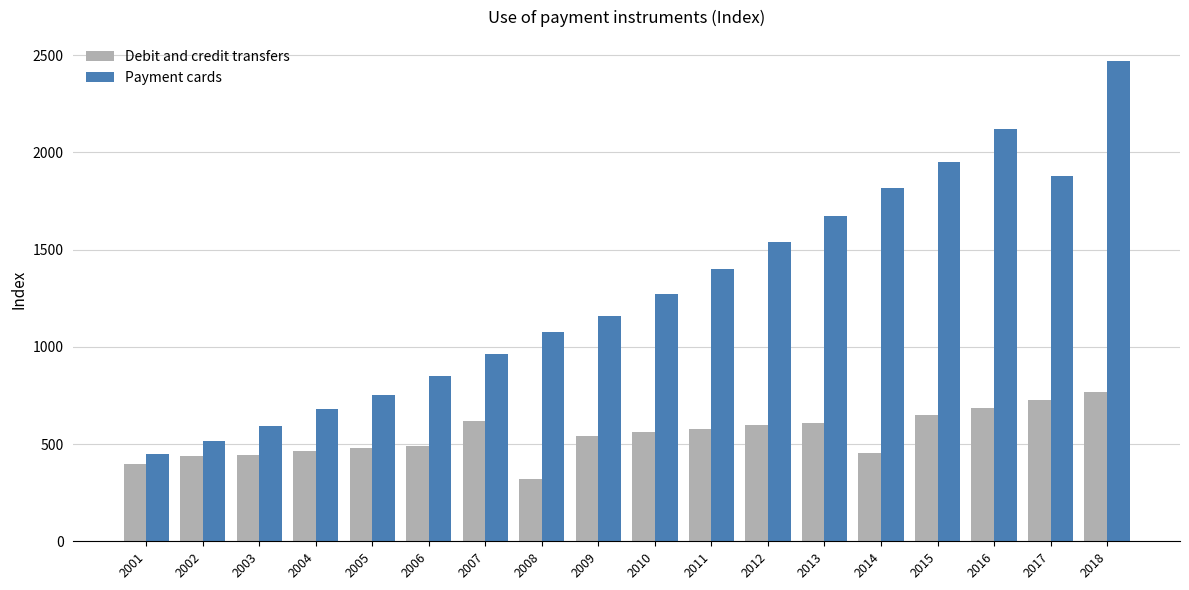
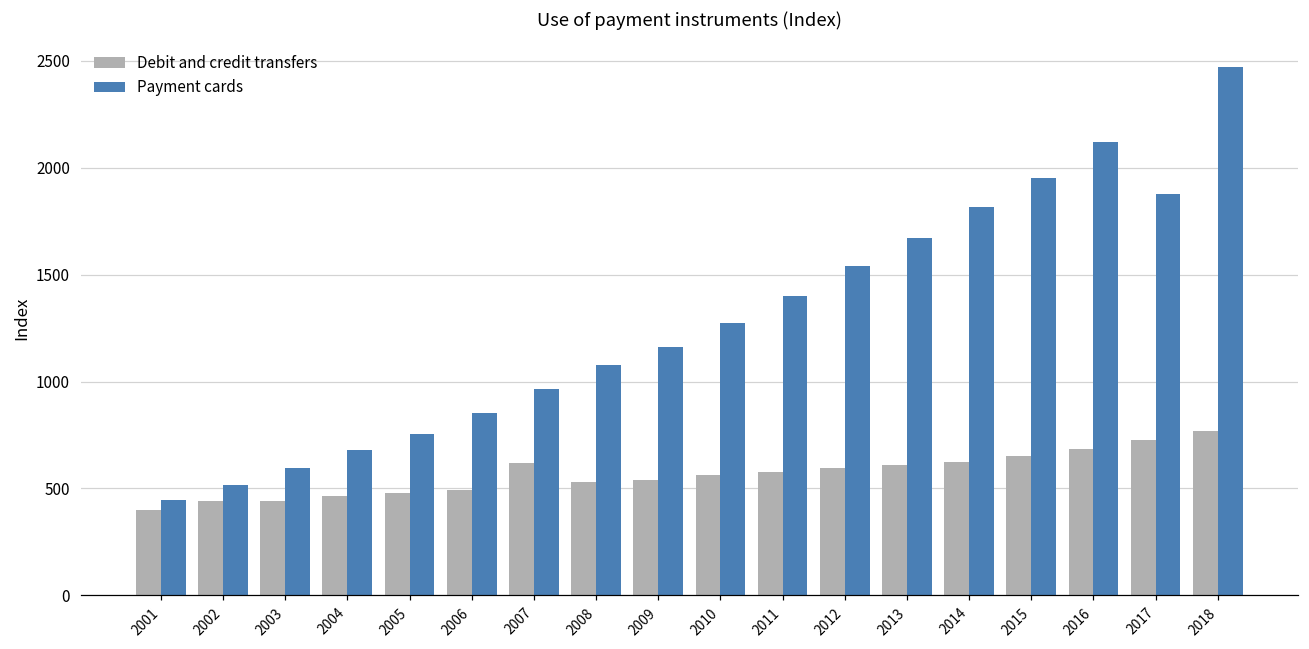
Debit and credit transfers, 2008: 320 -> 530
Debit and credit transfers, 2014: 460 -> 630
